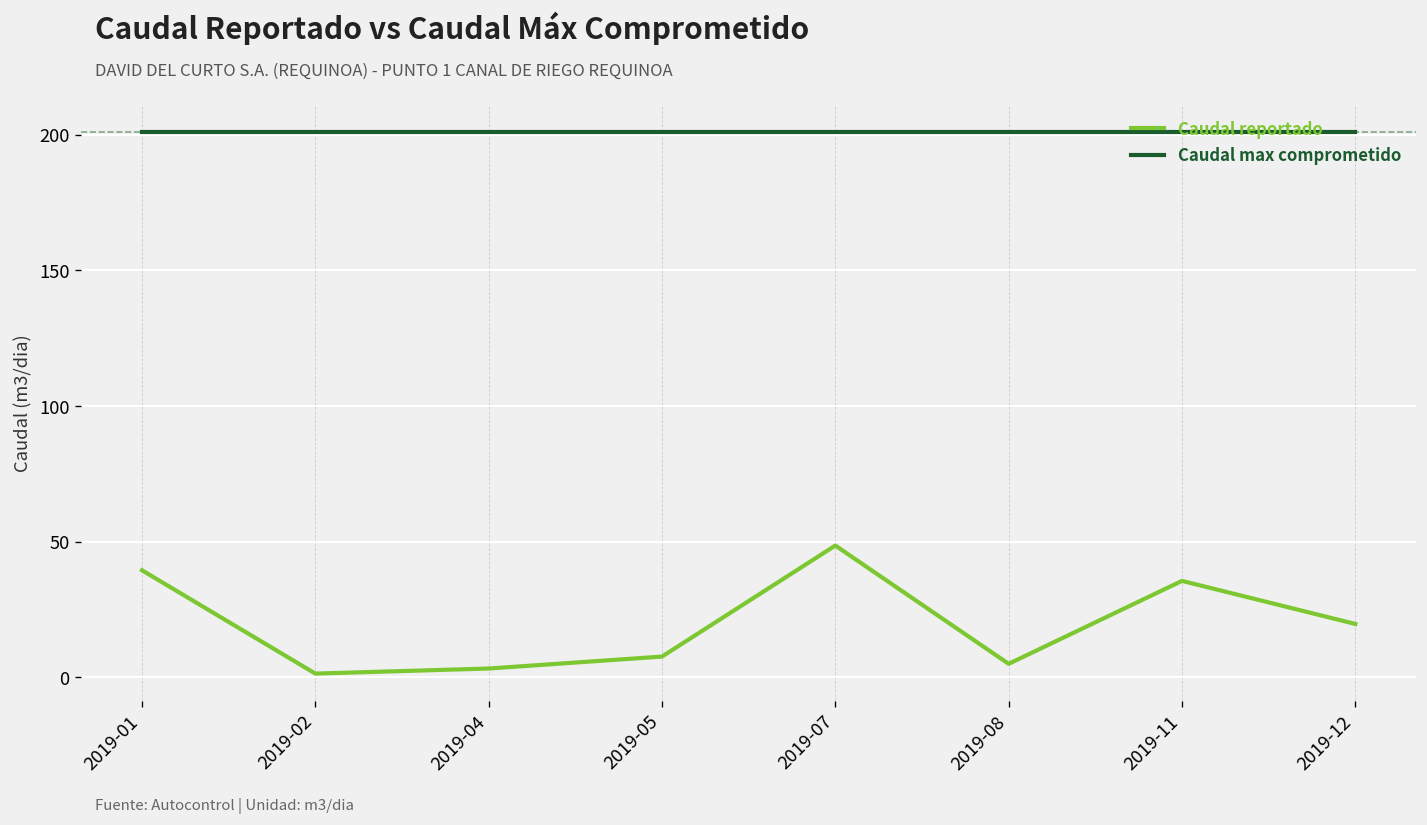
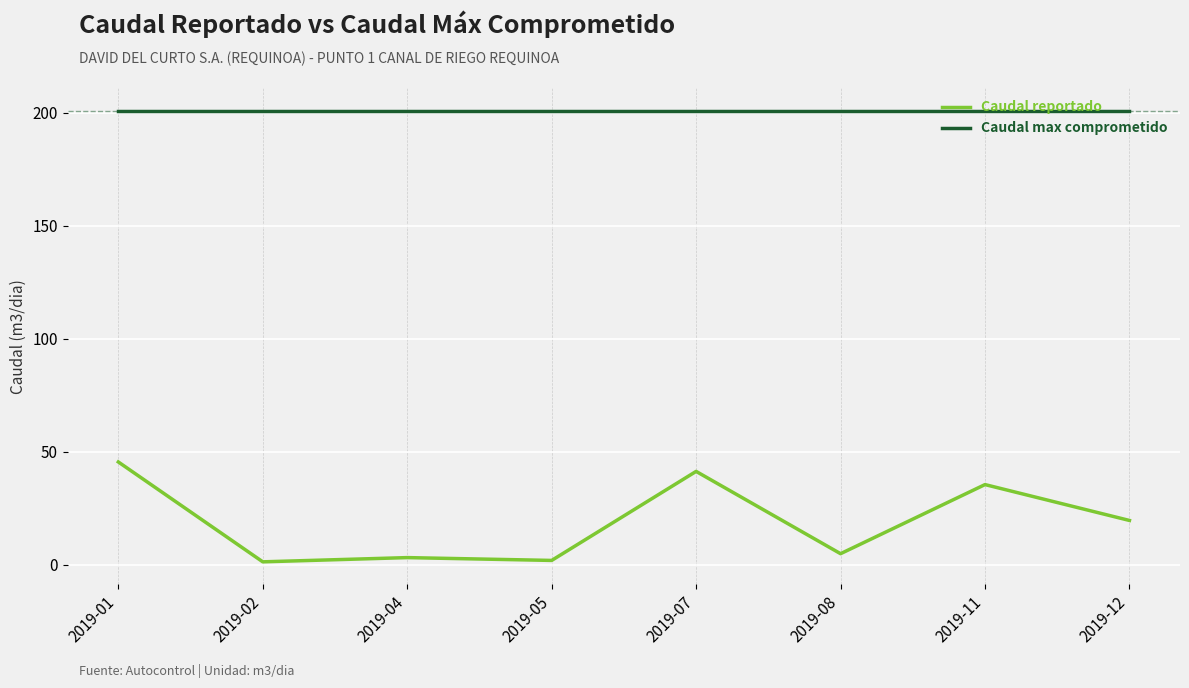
Caudal reportado, 2019-01: 39 -> 46
Caudal reportado, 2019-05: 8 -> 2
Caudal reportado, 2019-07: 49 -> 41
